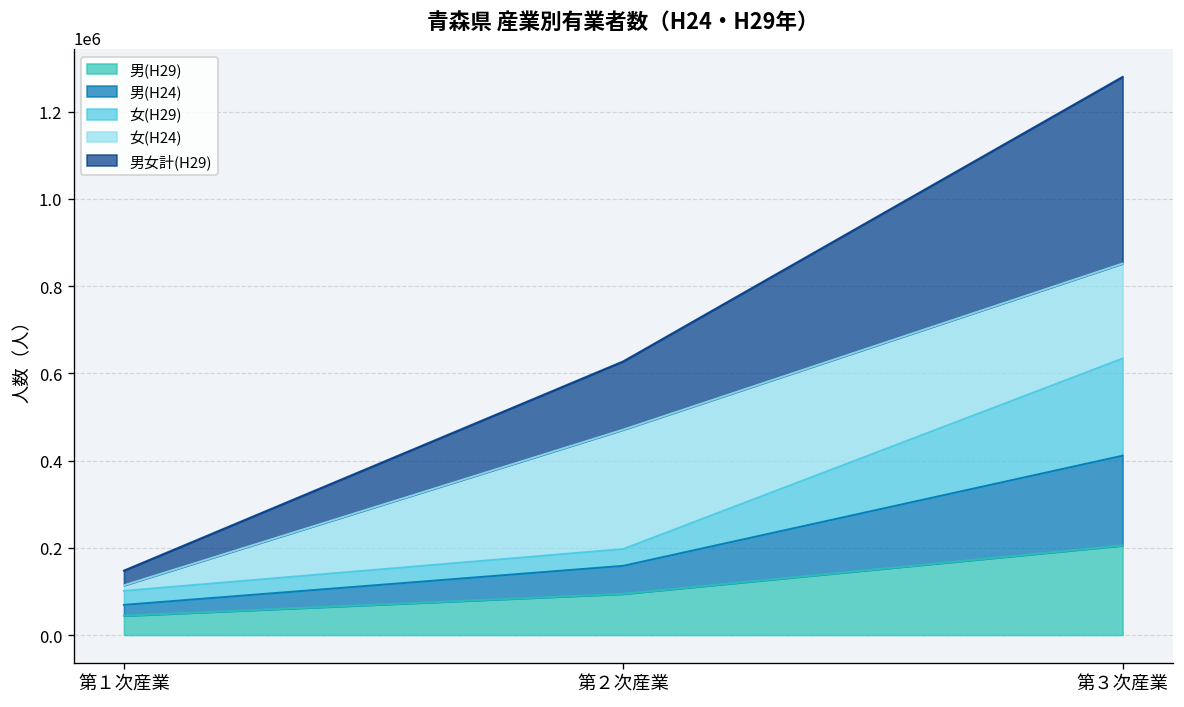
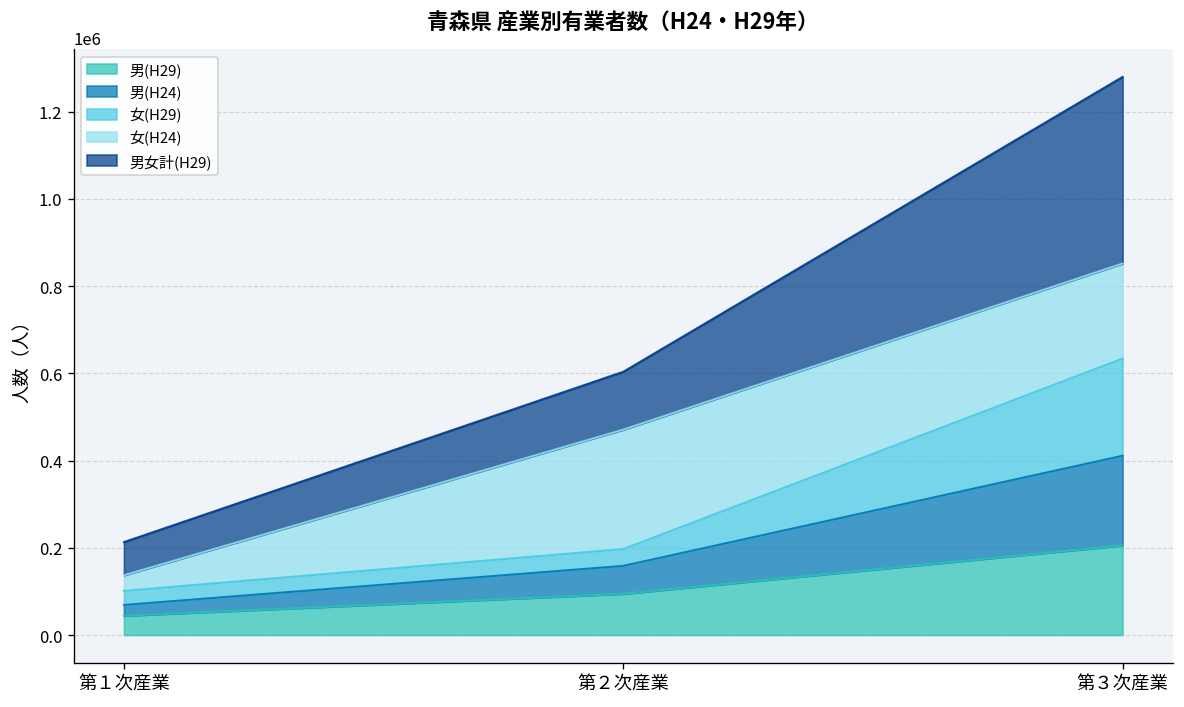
女(H24), 第１次産業: 10000 -> 40000
男女計(H29), 第１次産業: 30000 -> 80000
男女計(H29), 第２次産業: 160000 -> 130000
